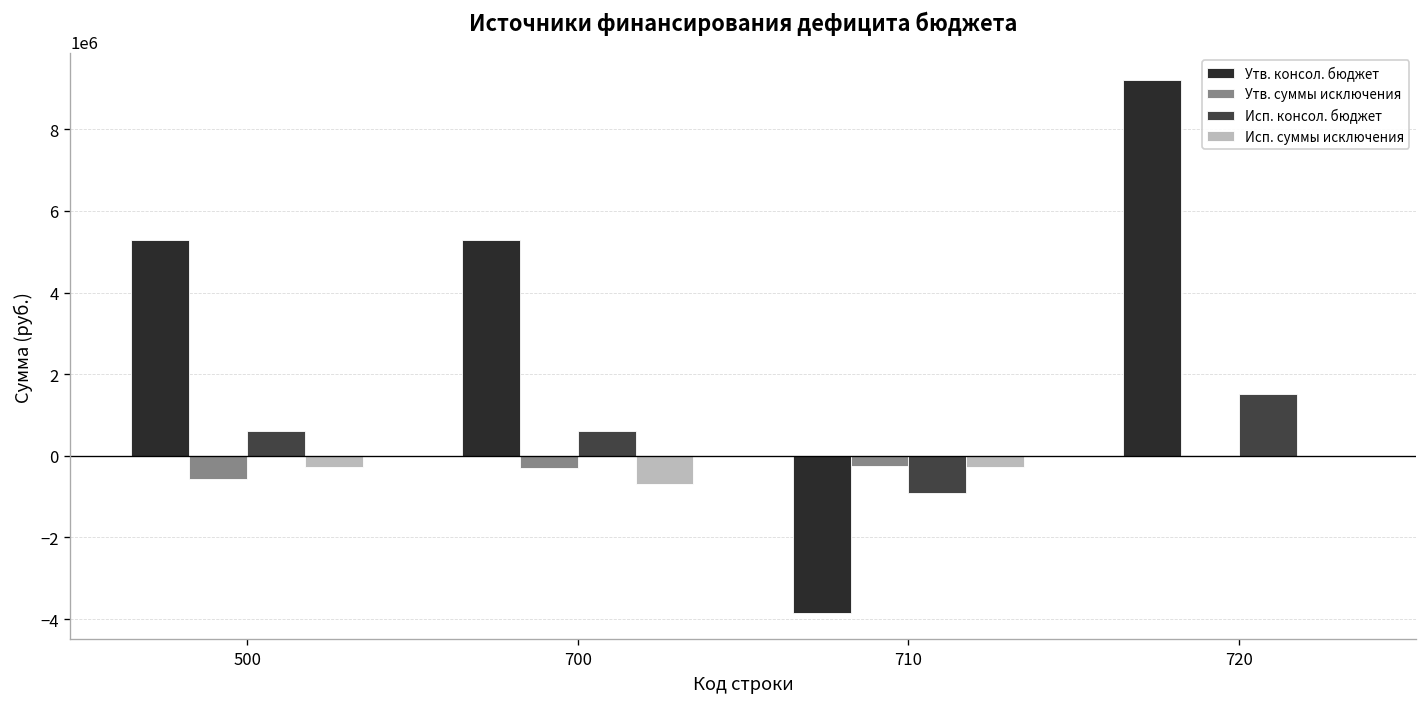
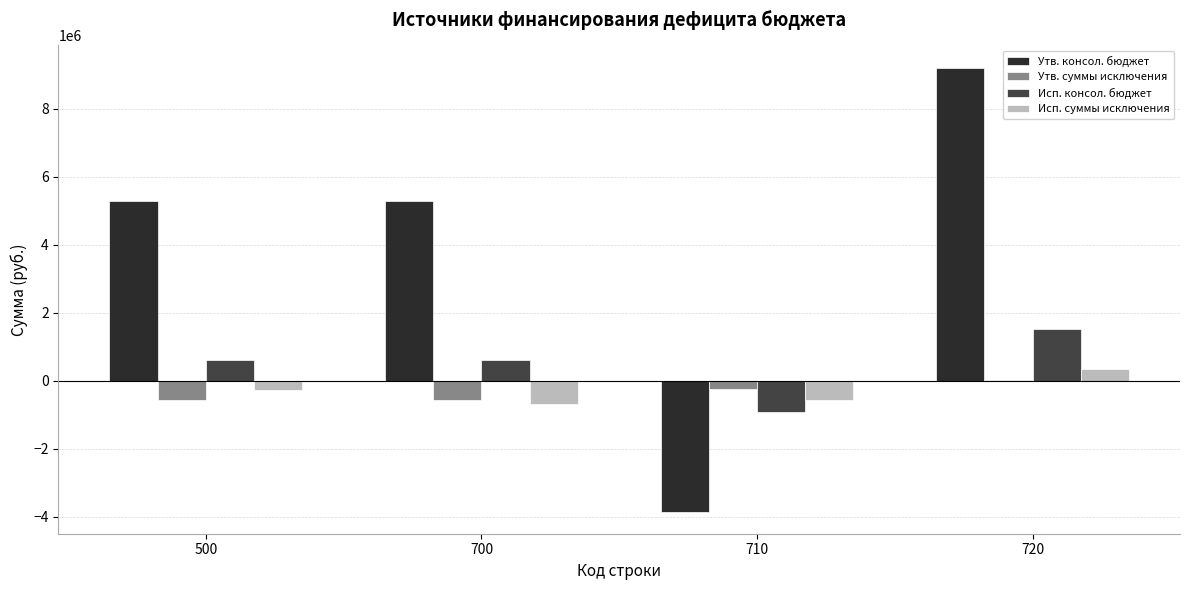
Утв. суммы исключения, 700: -300000 -> -600000
Исп. суммы исключения, 710: -300000 -> -600000
Исп. суммы исключения, 720: 0 -> 300000
